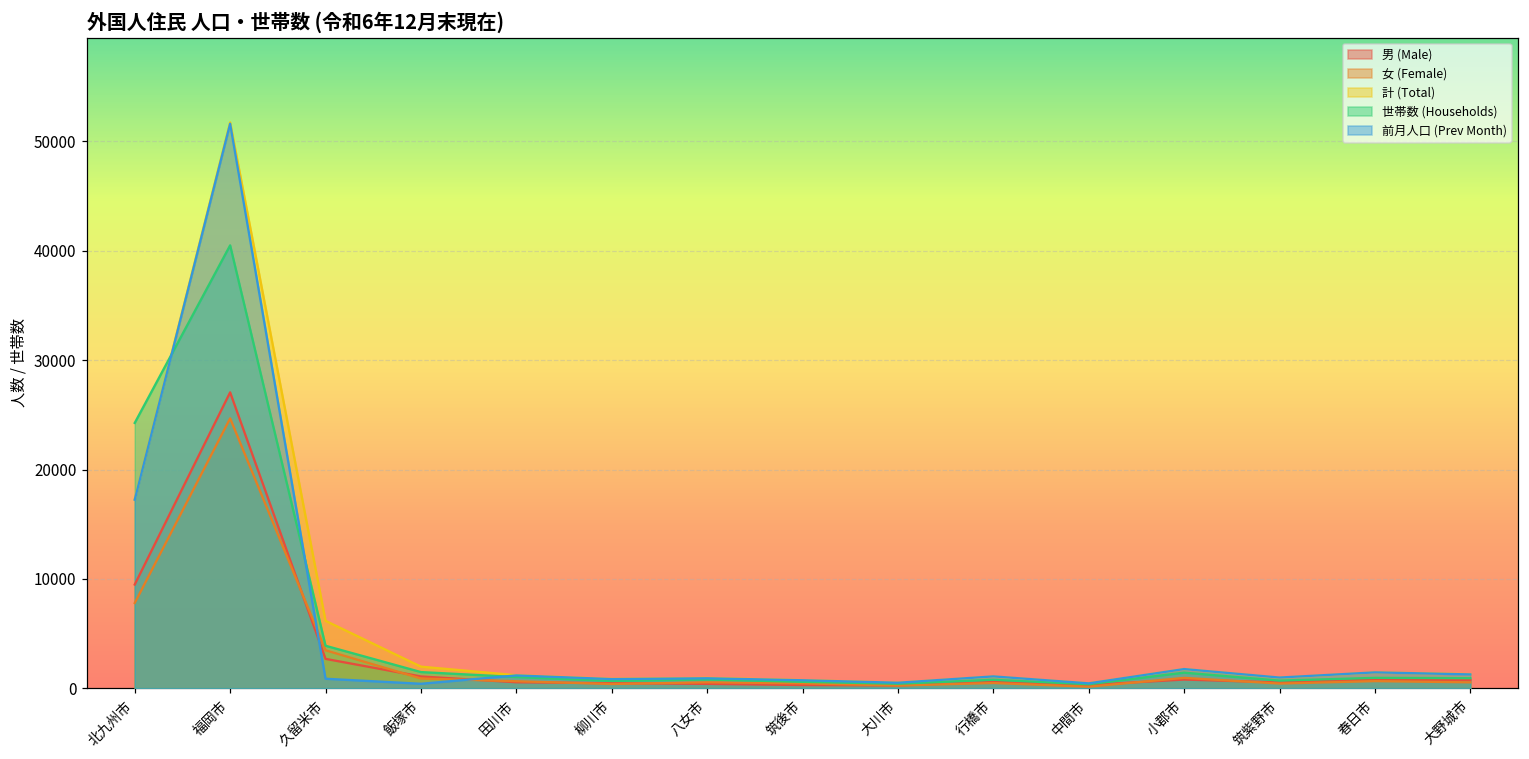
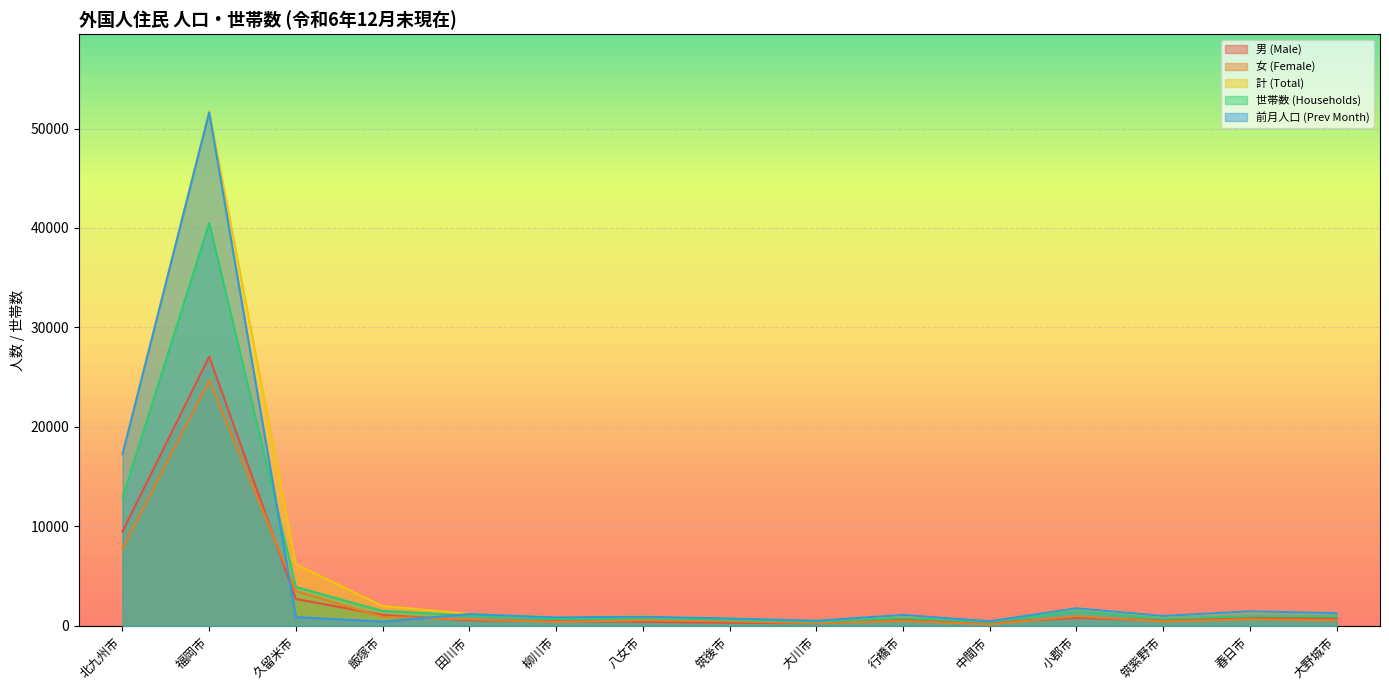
世帯数 (Households), 北九州市: 24000 -> 13000
